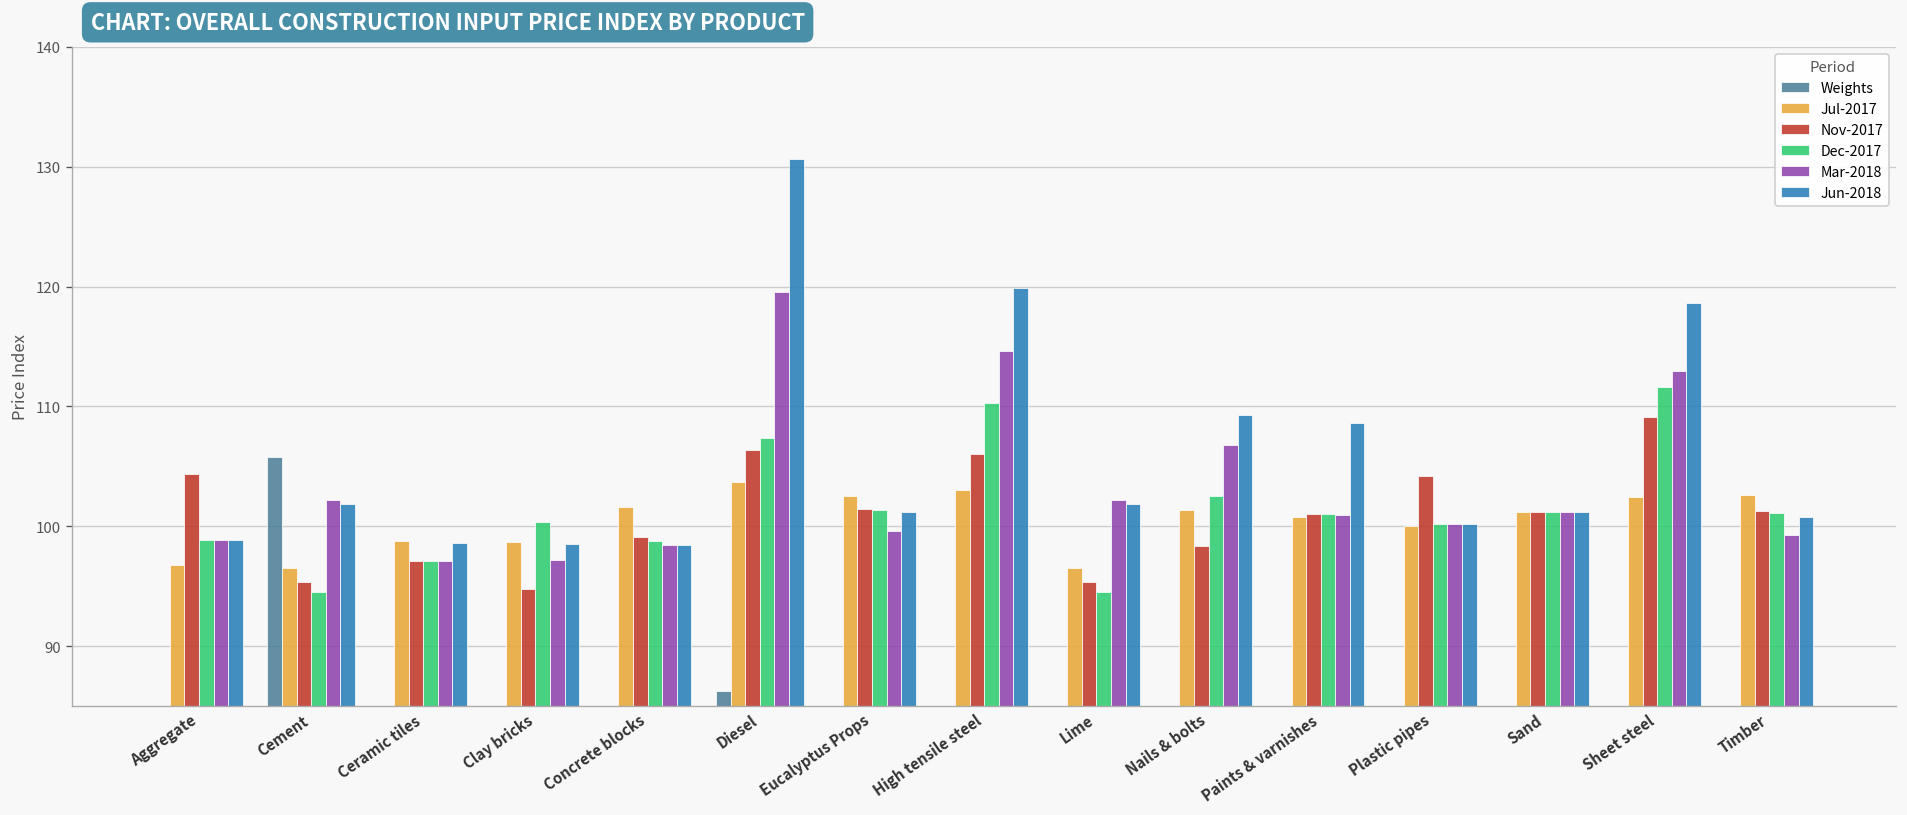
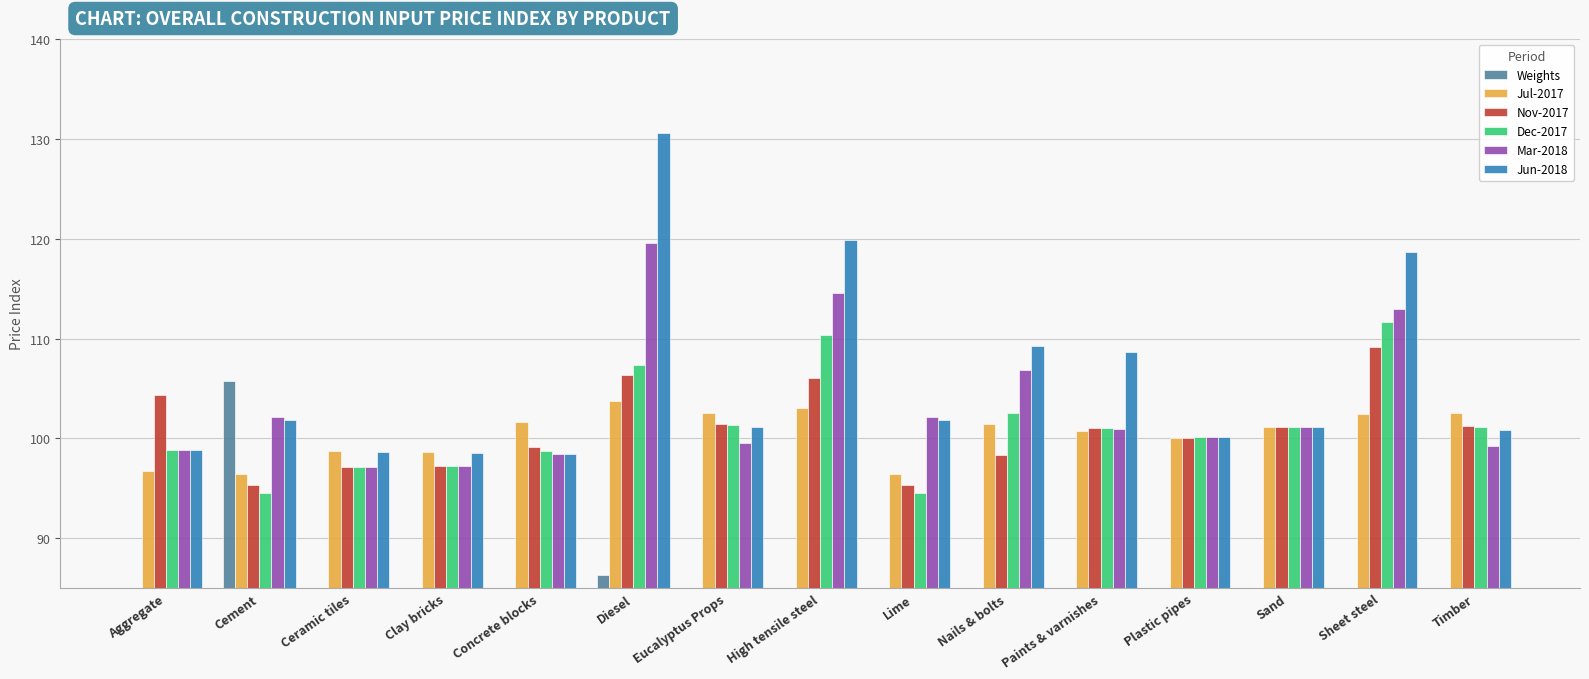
Nov-2017, Clay bricks: 95 -> 97
Dec-2017, Clay bricks: 100 -> 97
Nov-2017, Plastic pipes: 104 -> 100
